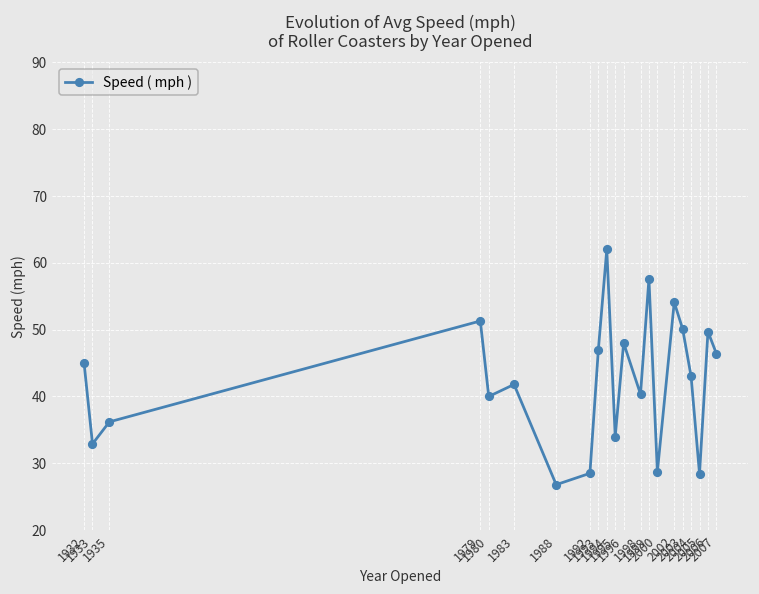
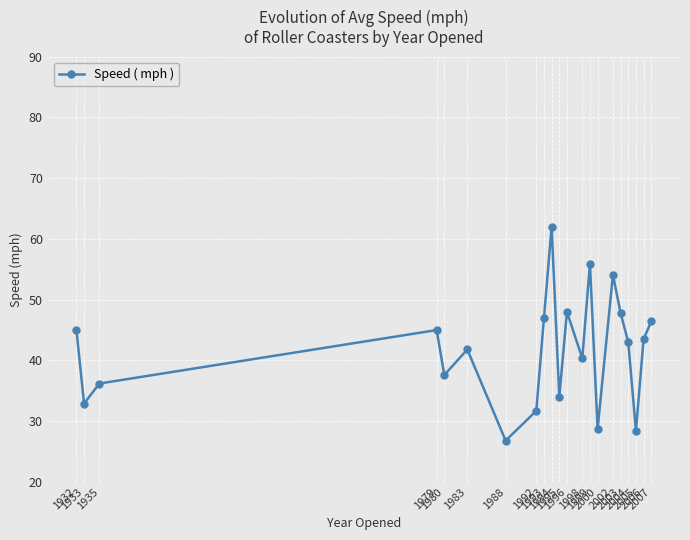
1979: 51 -> 45
1980: 40 -> 38
1992: 29 -> 32
1999: 58 -> 56
2003: 50 -> 48
2006: 50 -> 44
